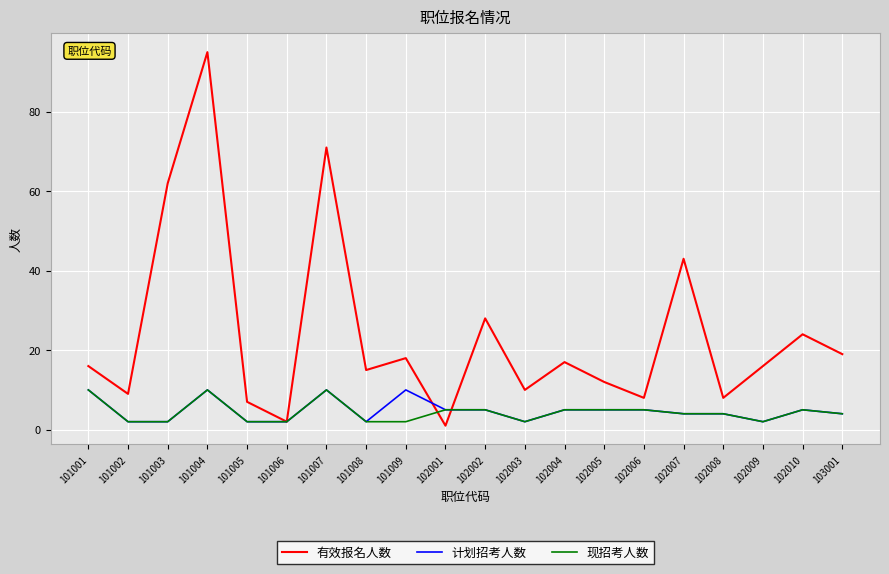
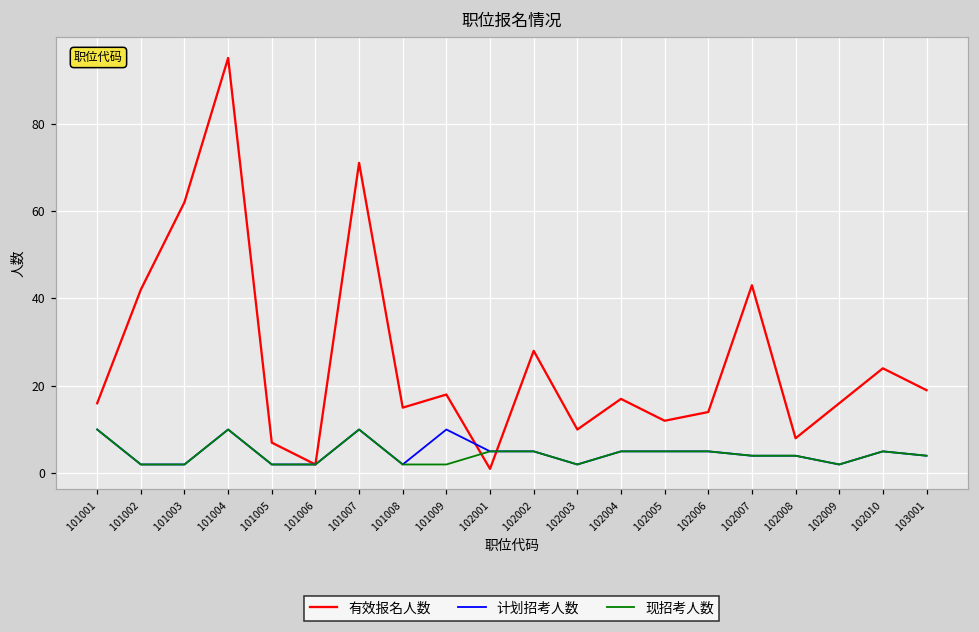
有效报名人数, 101002: 9 -> 42
有效报名人数, 102006: 8 -> 14
